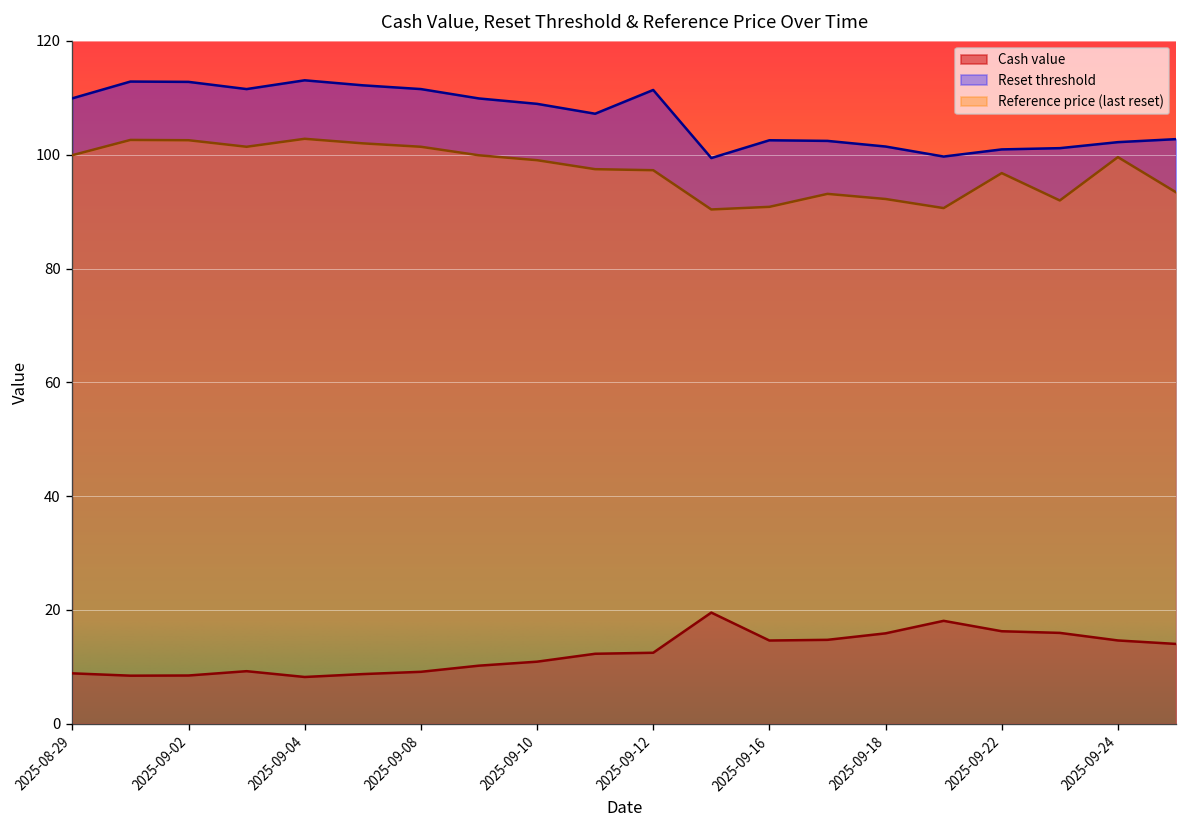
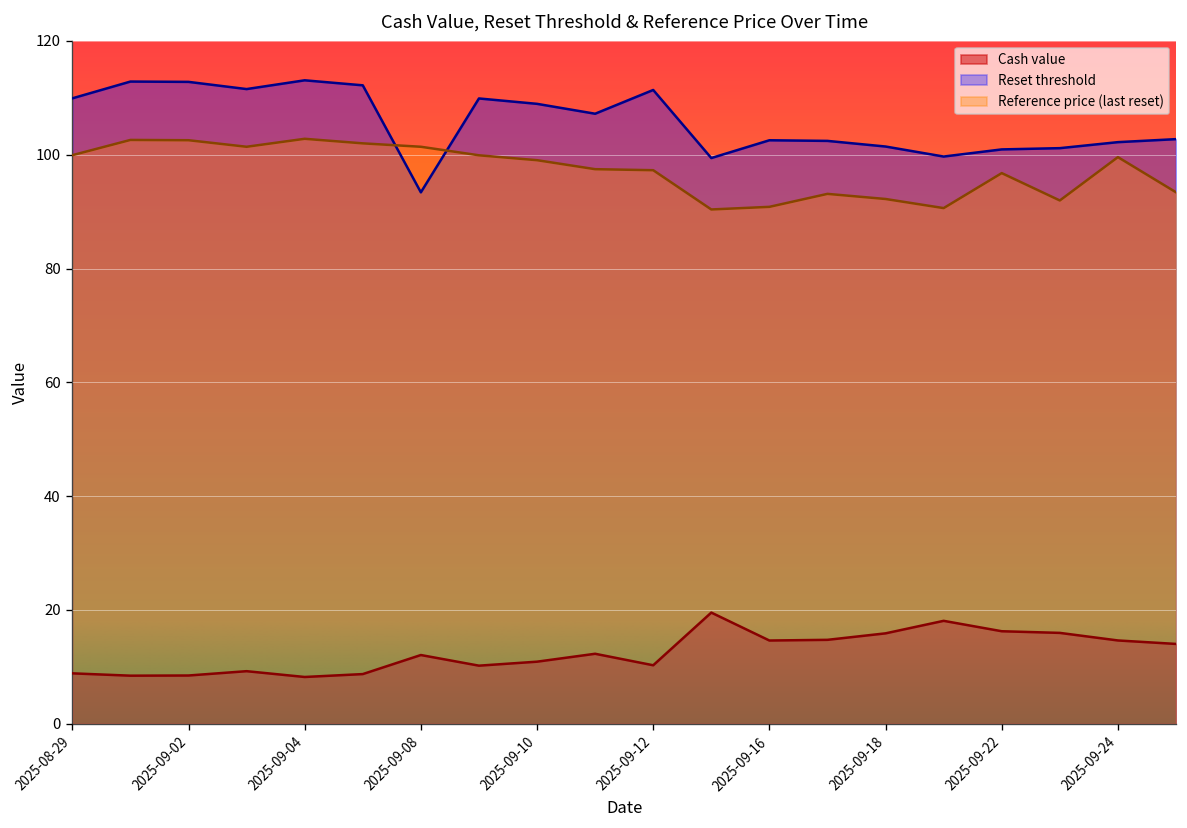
Cash value, 2025-09-08: 9 -> 12
Reset threshold, 2025-09-08: 112 -> 93
Cash value, 2025-09-12: 12 -> 10
